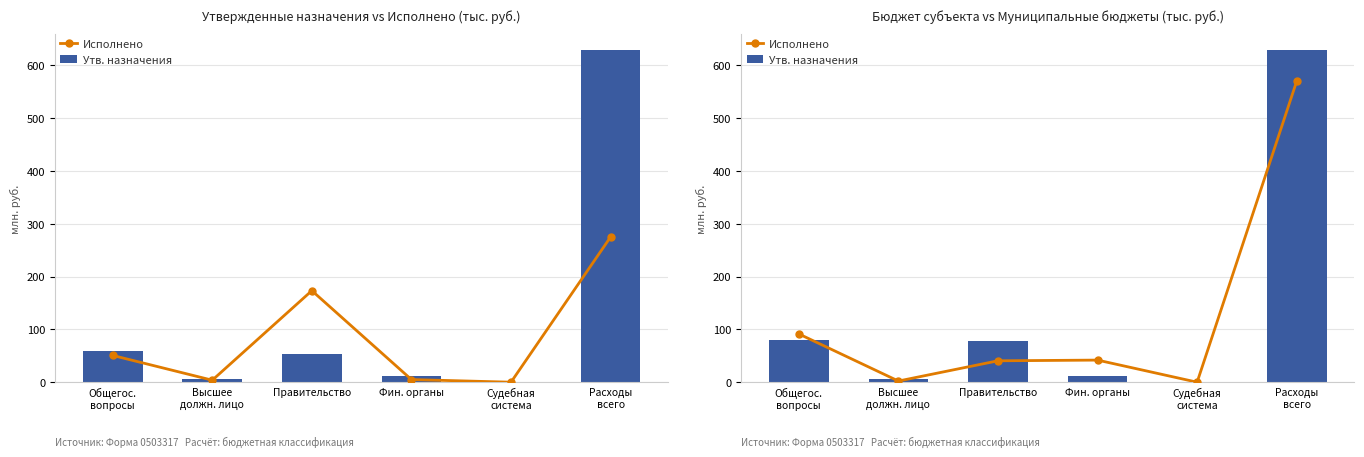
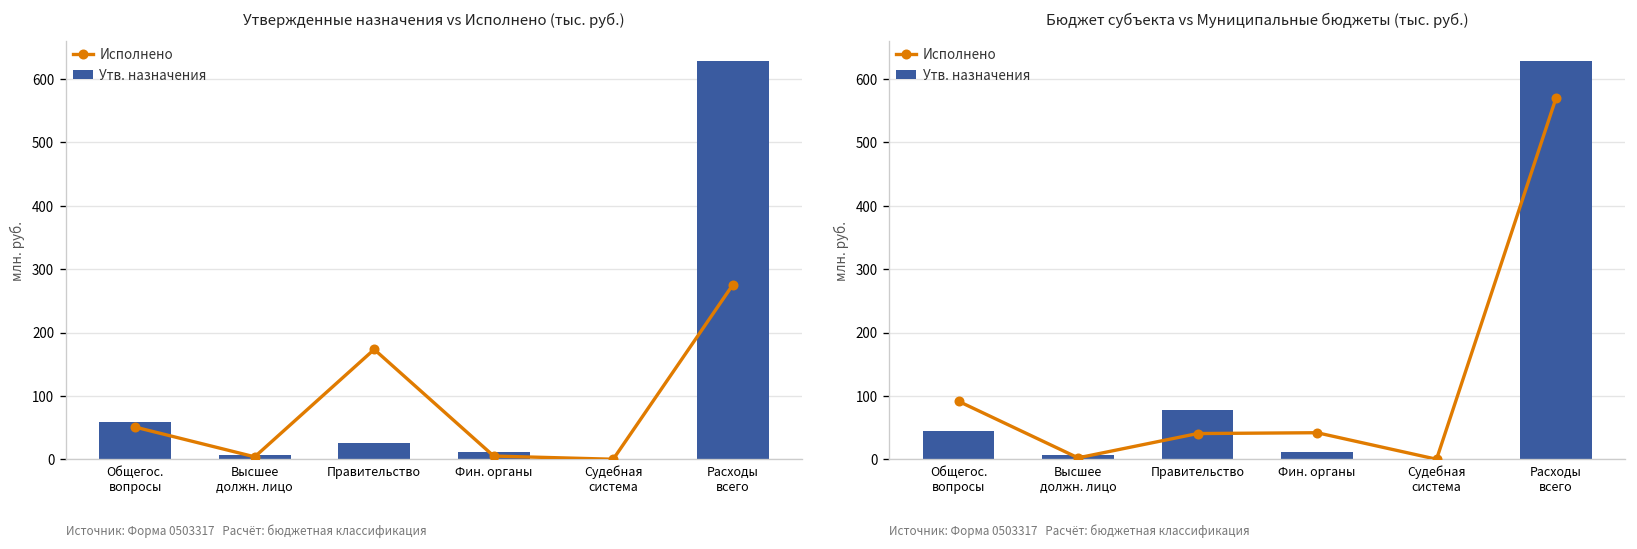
Утвержденные назначения vs Исполнено (тыс. руб.), Утв. назначения, Правительство: 50 -> 30
Бюджет субъекта vs Муниципальные бюджеты (тыс. руб.), Утв. назначения, Общегос. вопросы: 80 -> 50
